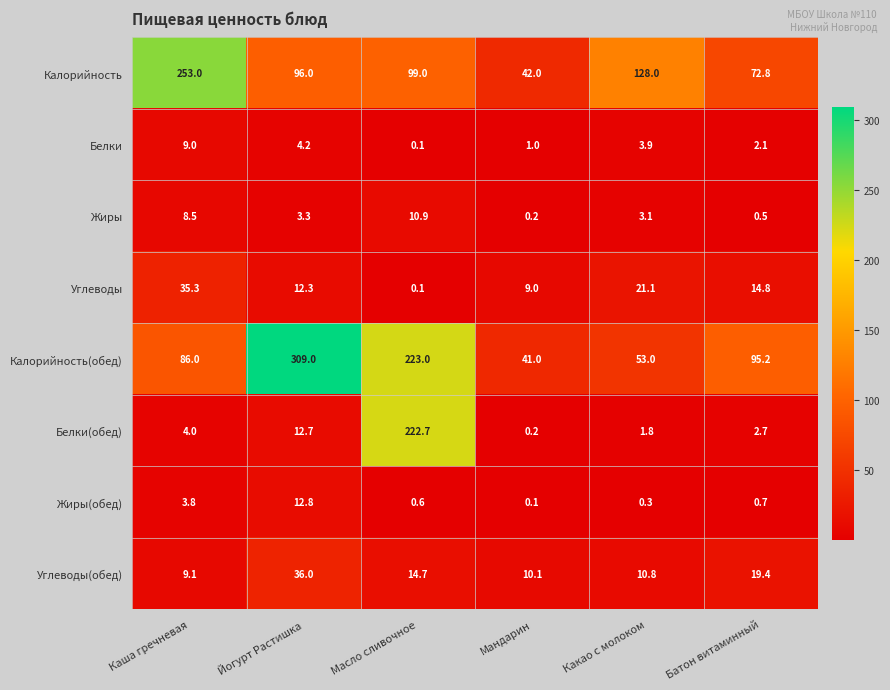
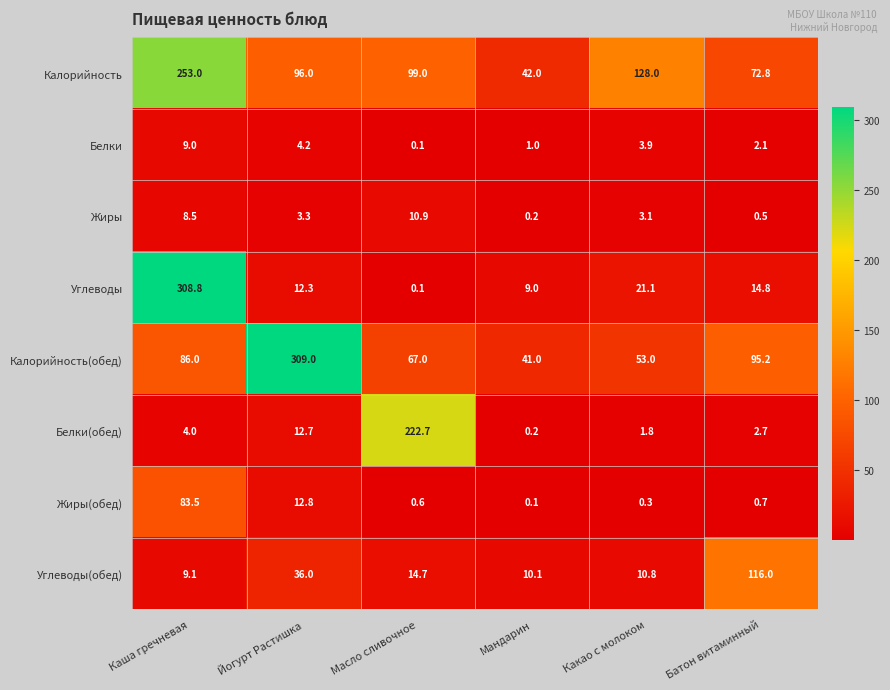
Углеводы, Каша гречневая: 35.3 -> 308.8
Калорийность(обед), Масло сливочное: 223.0 -> 67.0
Жиры(обед), Каша гречневая: 3.8 -> 83.5
Углеводы(обед), Батон витаминный: 19.4 -> 116.0
